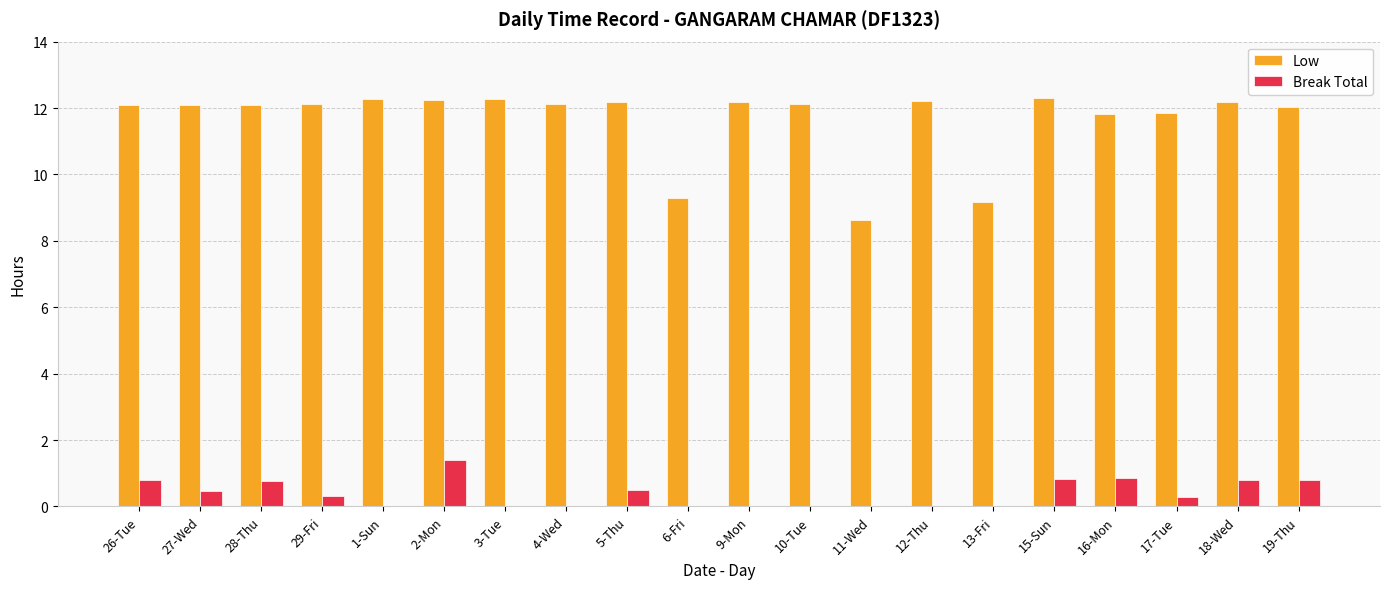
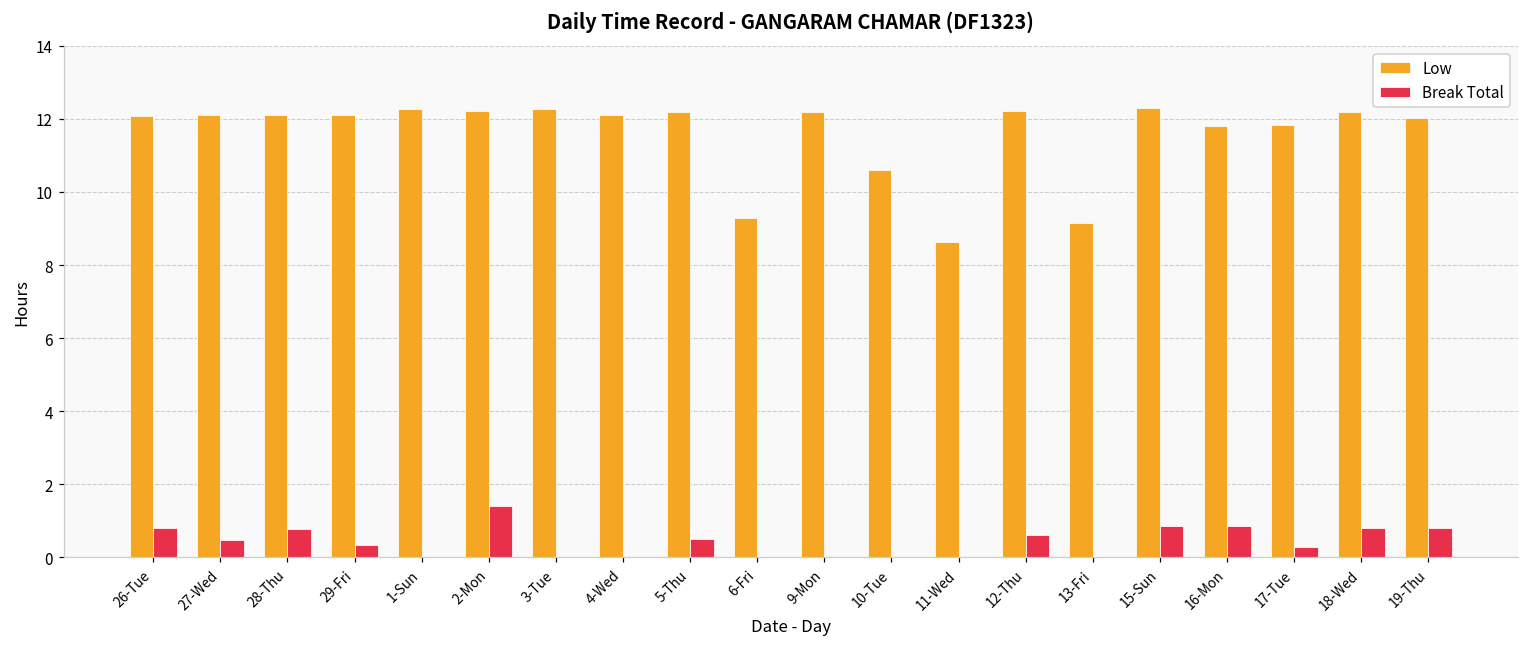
Low, 10-Tue: 12.1 -> 10.6
Break Total, 12-Thu: 0.0 -> 0.6
